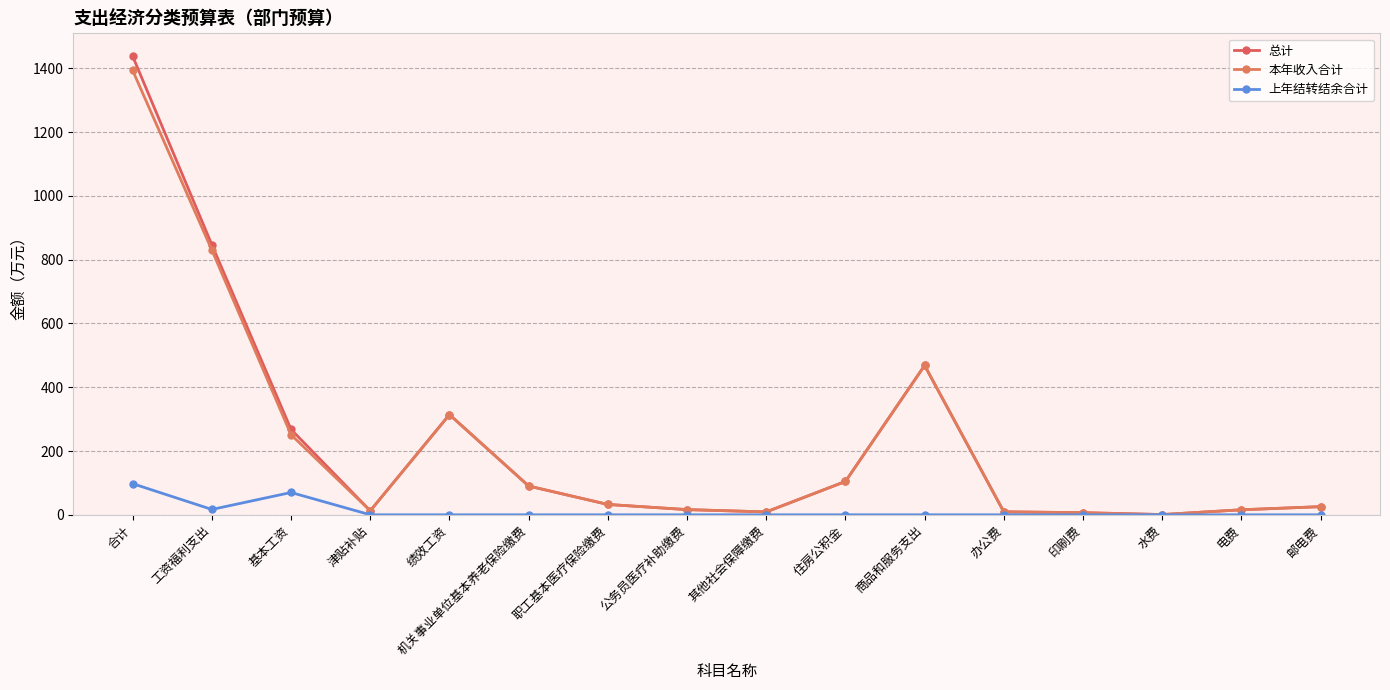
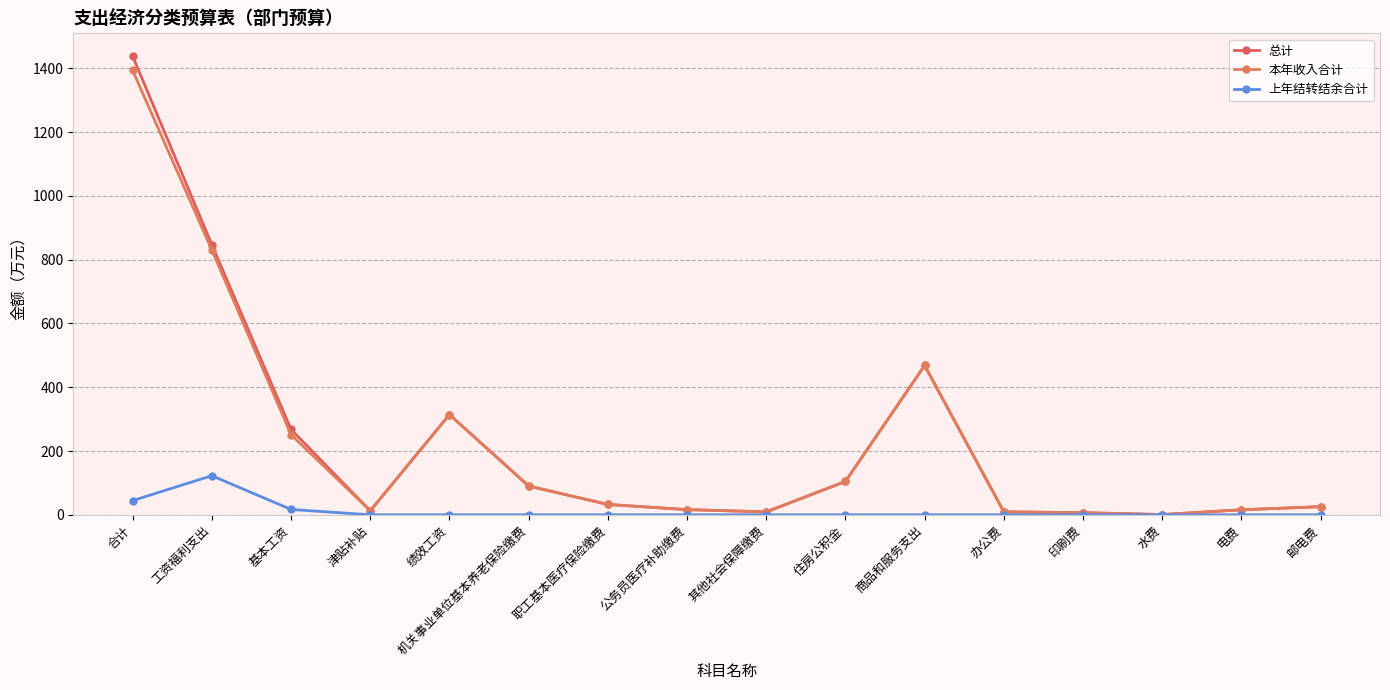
上年结转结余合计, 合计: 100 -> 40
上年结转结余合计, 工资福利支出: 20 -> 120
上年结转结余合计, 基本工资: 70 -> 20
